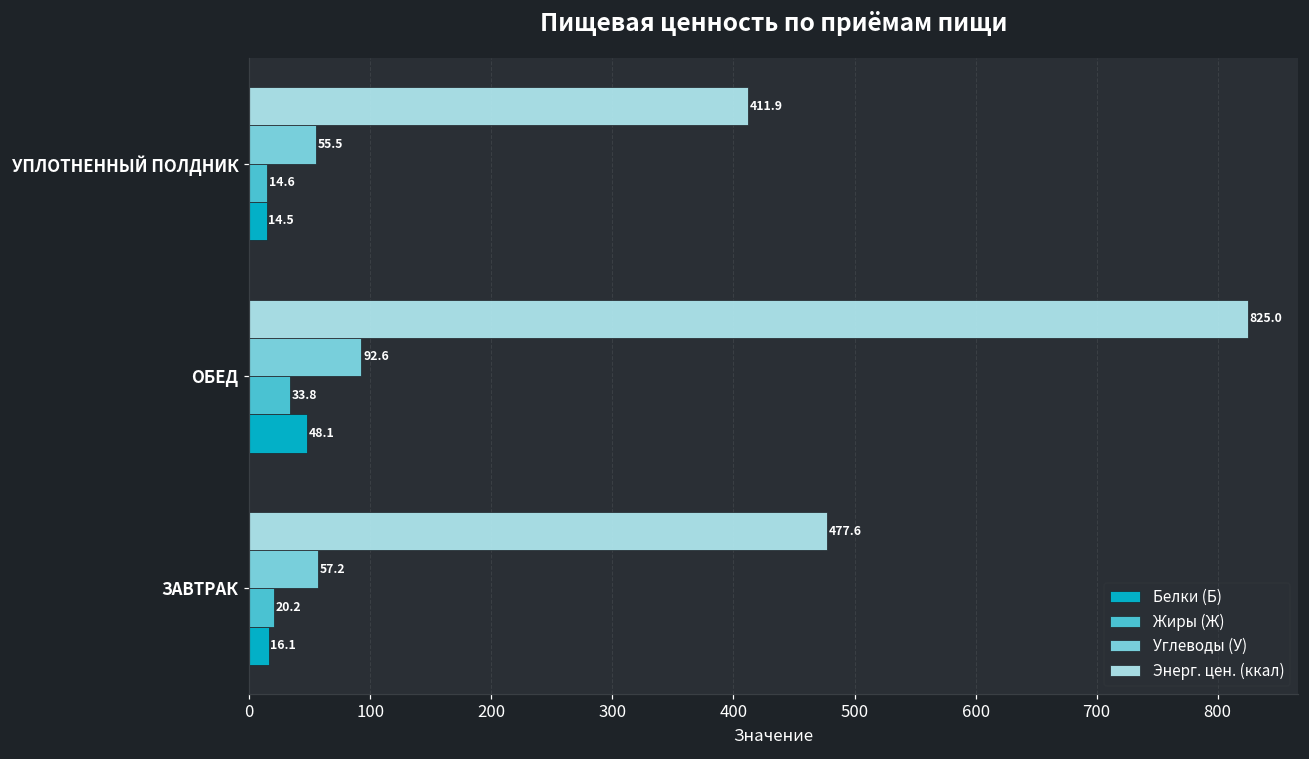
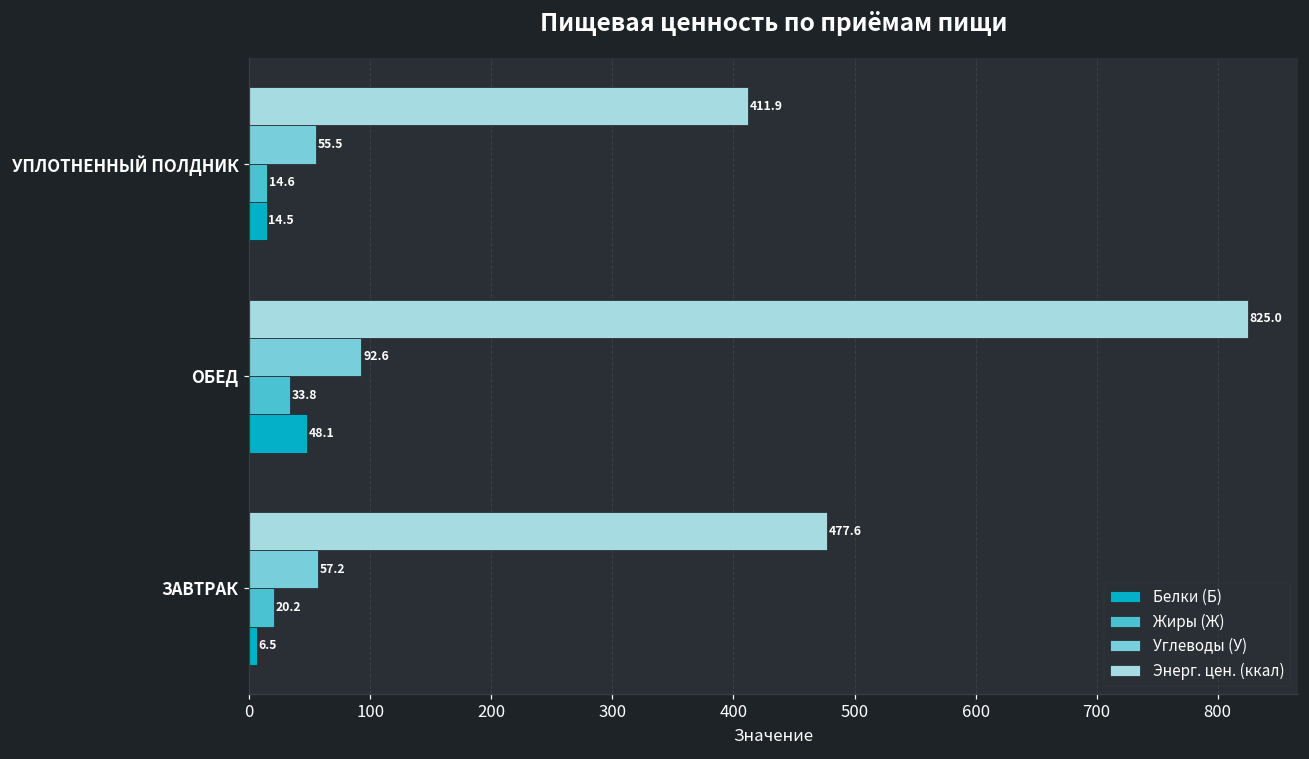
Белки (Б), ЗАВТРАК: 16.1 -> 6.5
